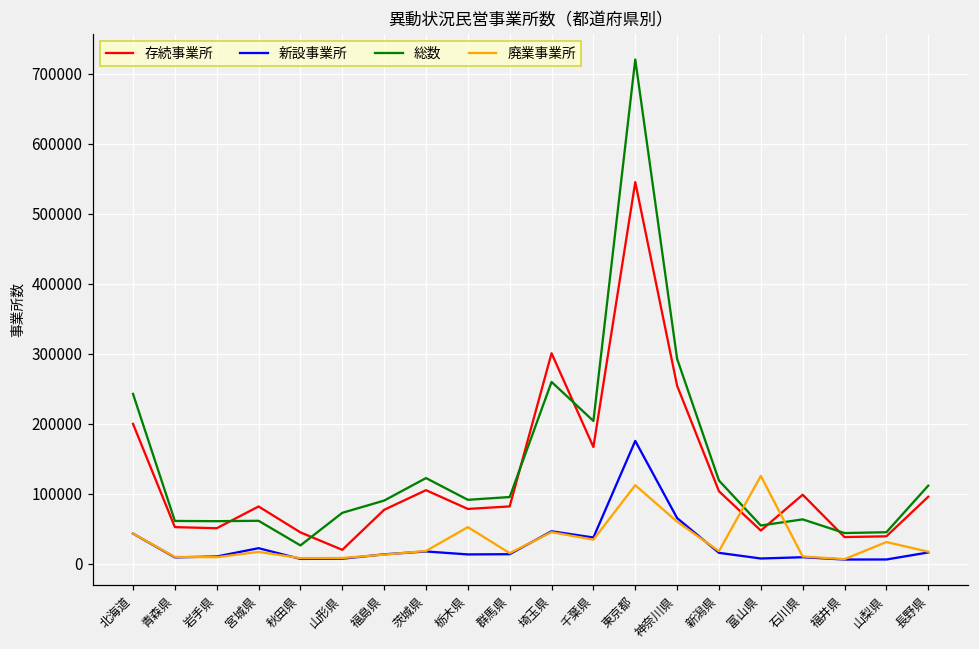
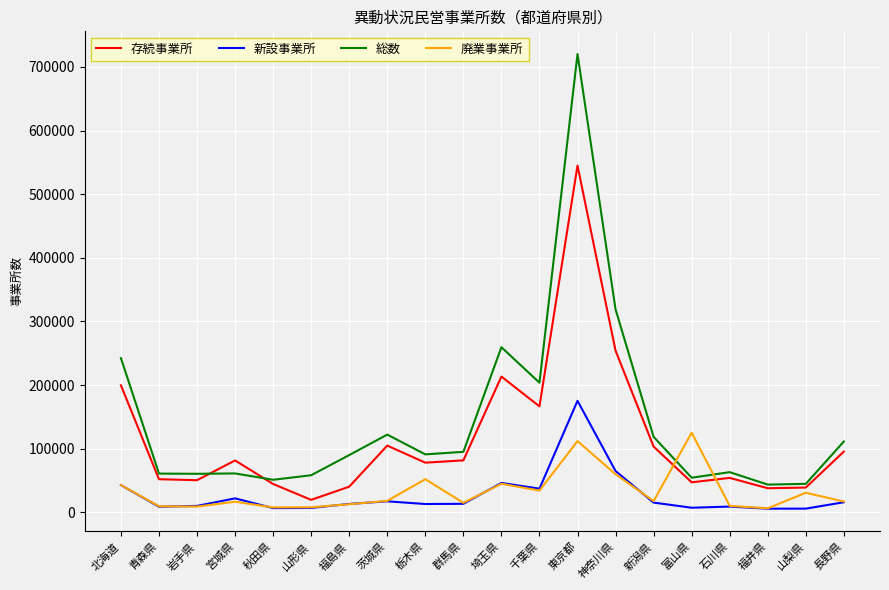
総数, 秋田県: 30000 -> 50000
総数, 山形県: 70000 -> 60000
存続事業所, 福島県: 80000 -> 40000
存続事業所, 埼玉県: 300000 -> 210000
総数, 神奈川県: 290000 -> 320000
存続事業所, 石川県: 100000 -> 50000
